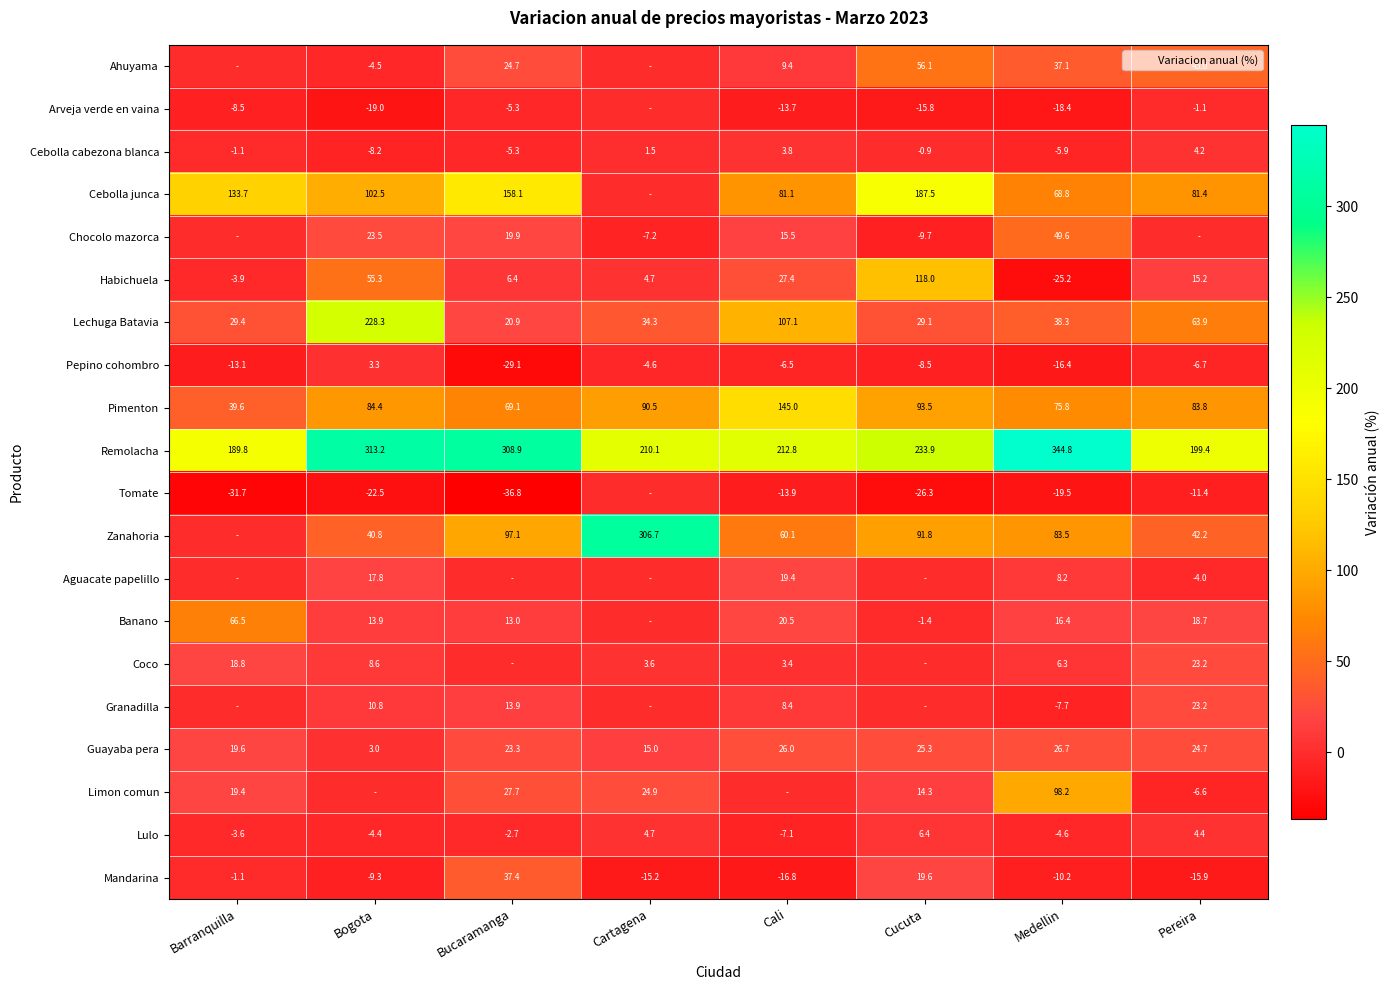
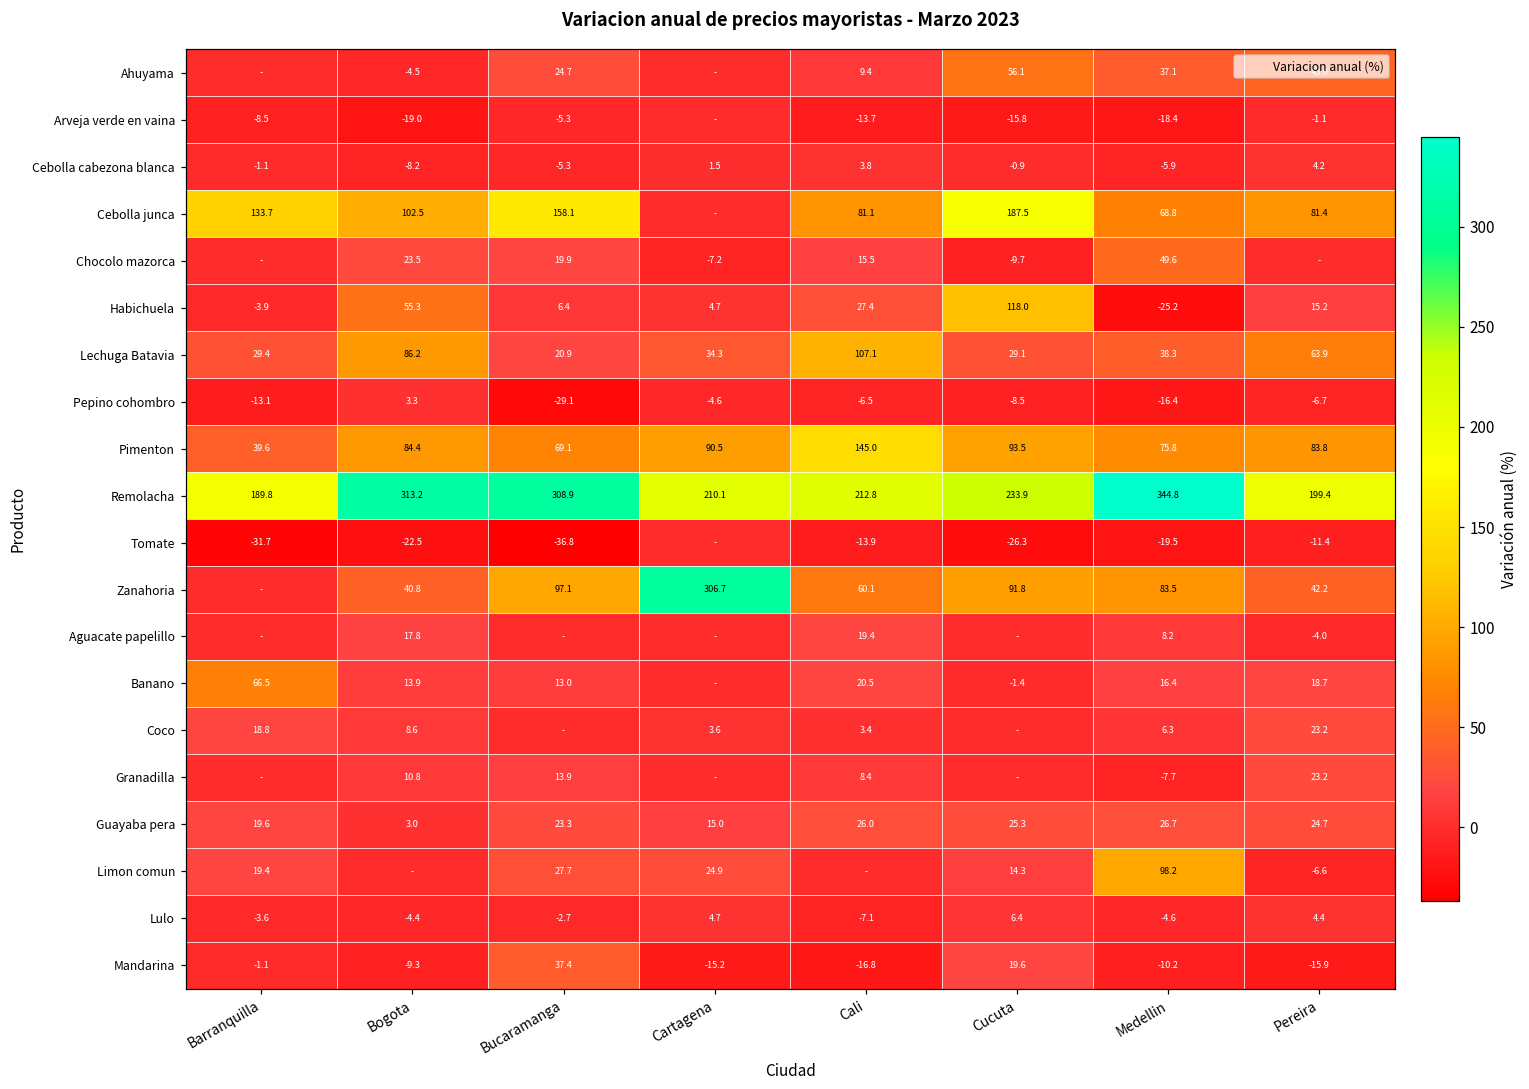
Lechuga Batavia, Bogota: 228.3 -> 86.2
